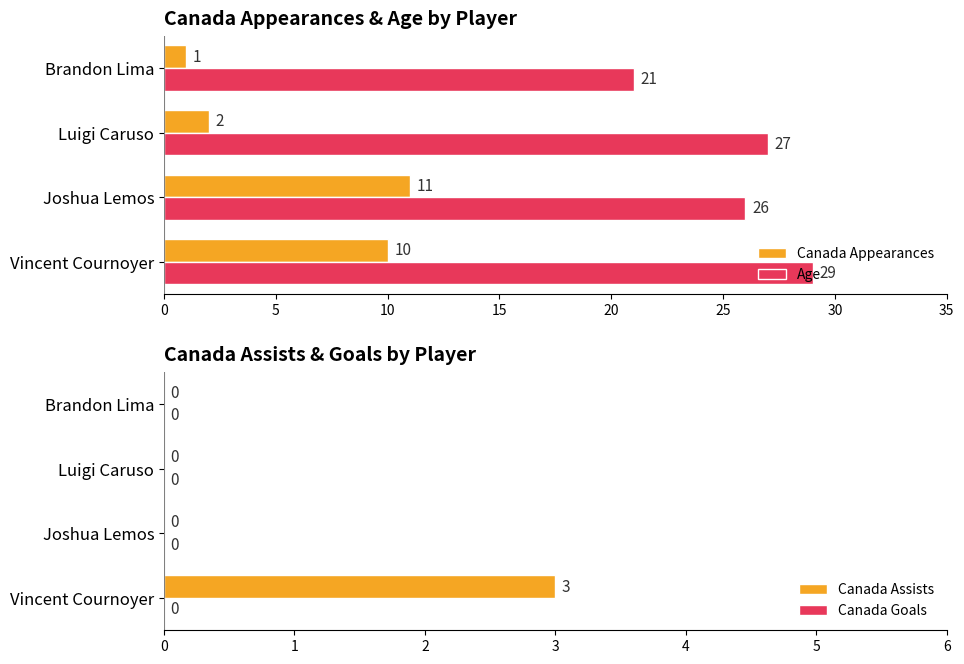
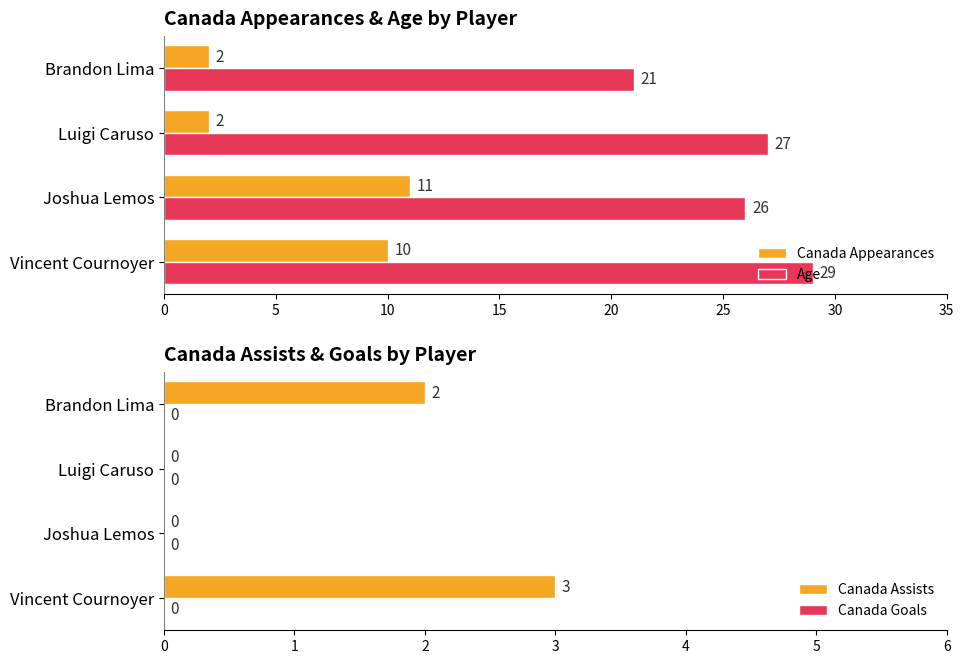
Canada Appearances & Age by Player, Canada Appearances, Brandon Lima: 1 -> 2
Canada Assists & Goals by Player, Canada Assists, Brandon Lima: 0 -> 2
